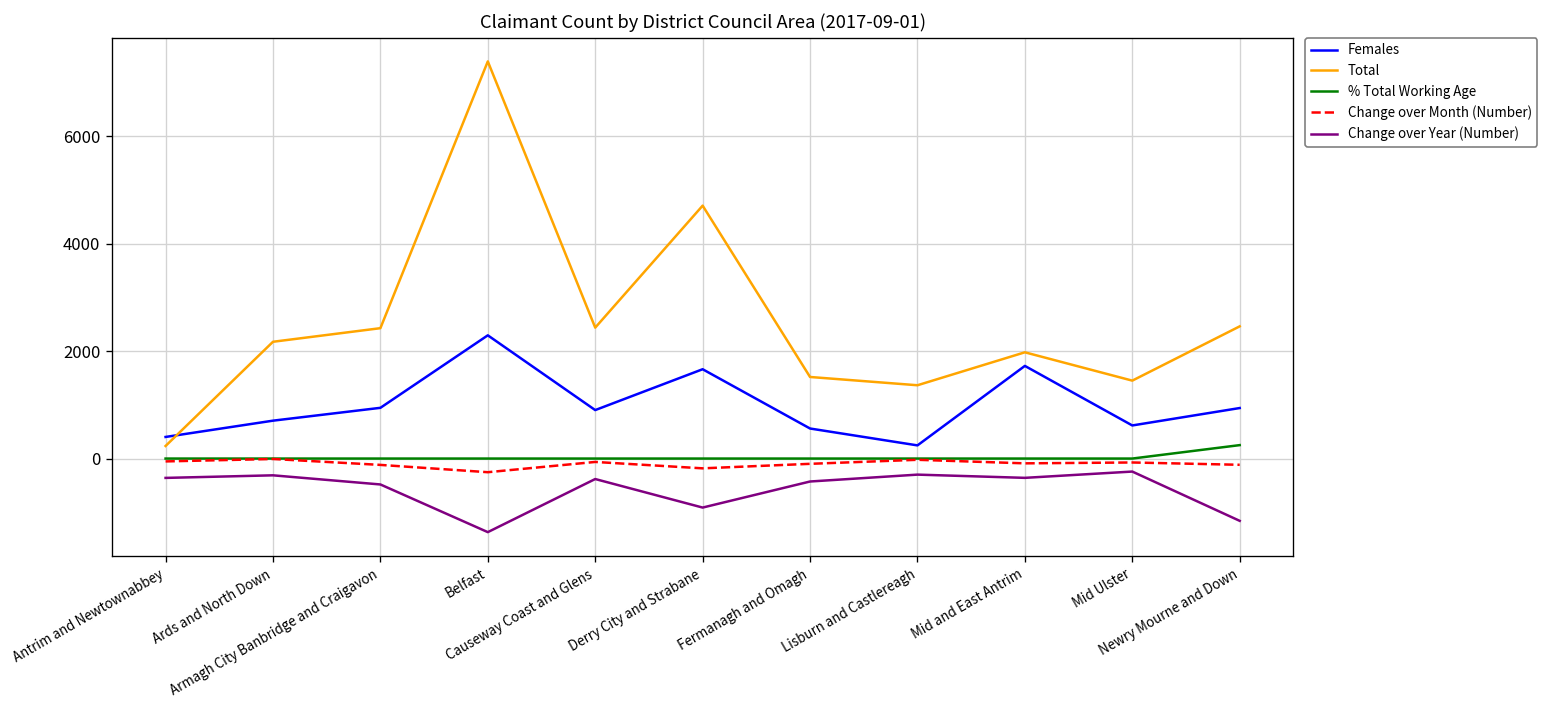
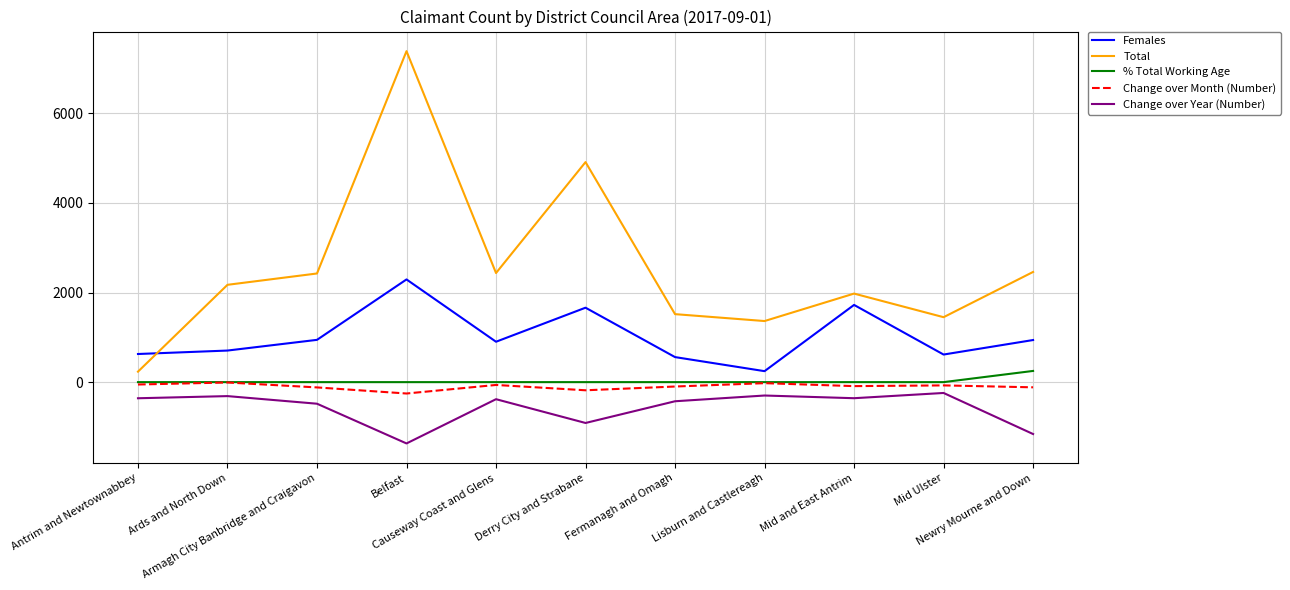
Females, Antrim and Newtownabbey: 400 -> 600
Total, Derry City and Strabane: 4700 -> 4900
